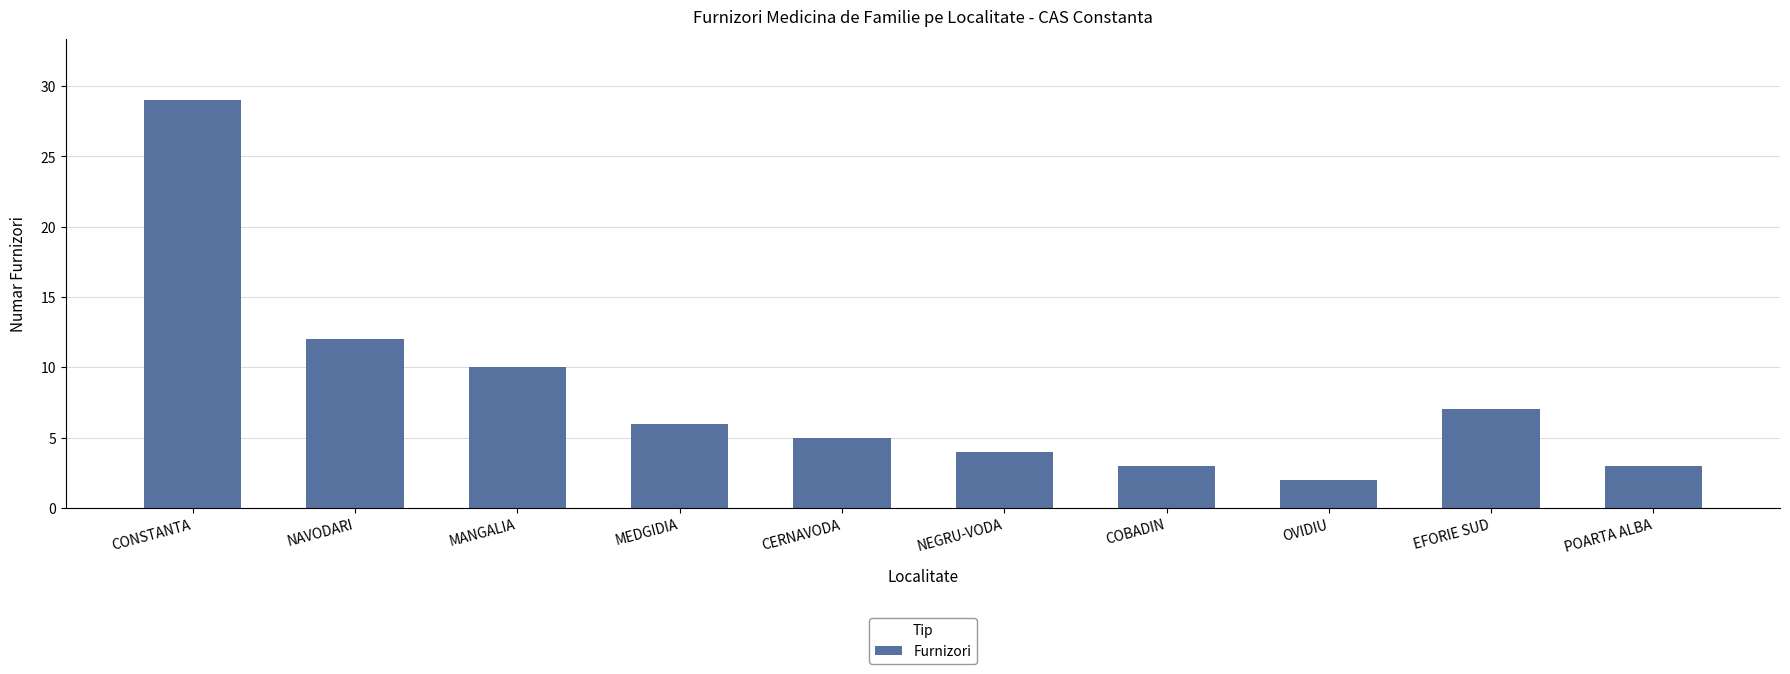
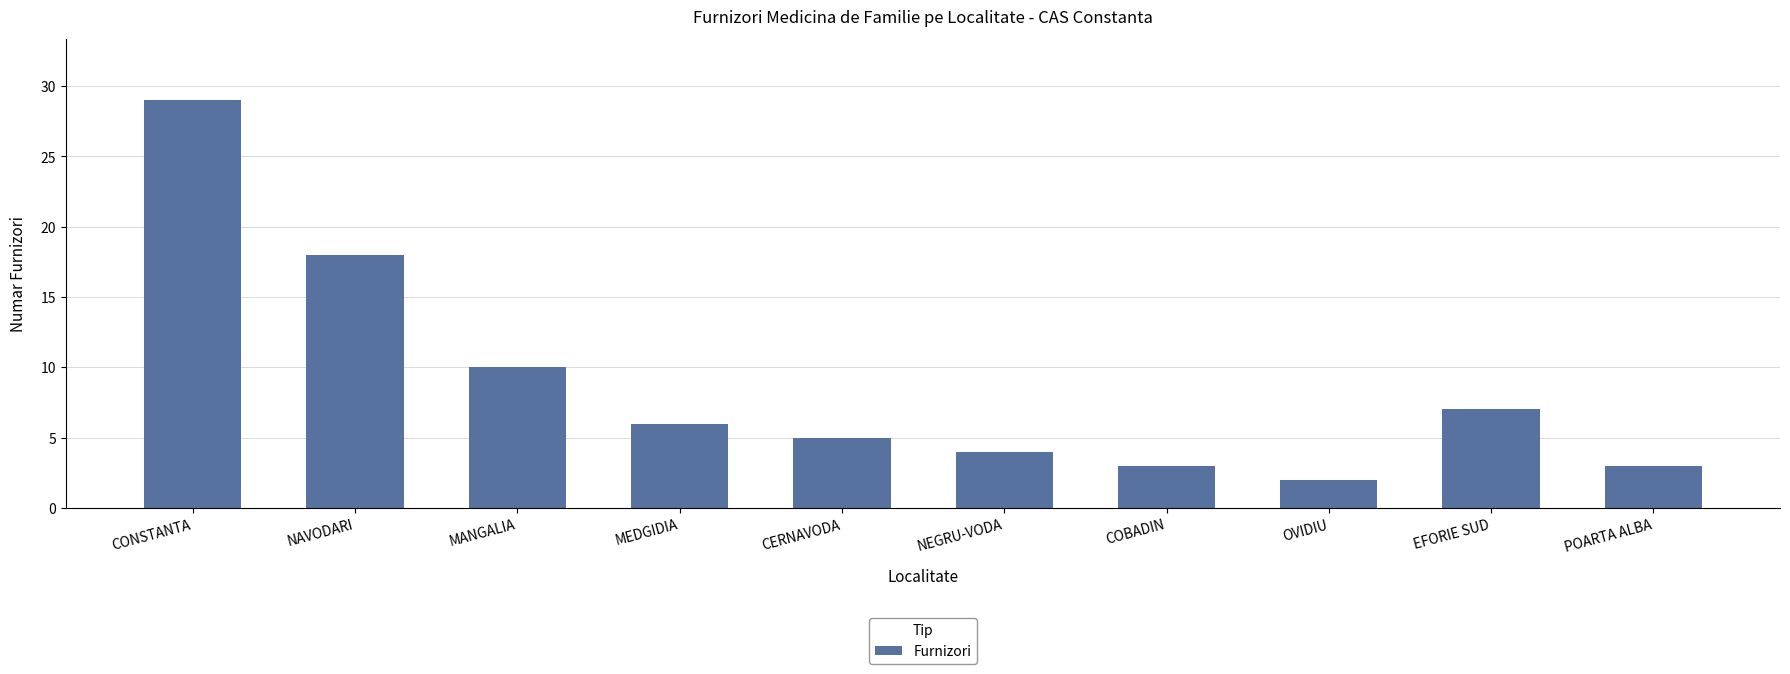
NAVODARI: 12 -> 18
